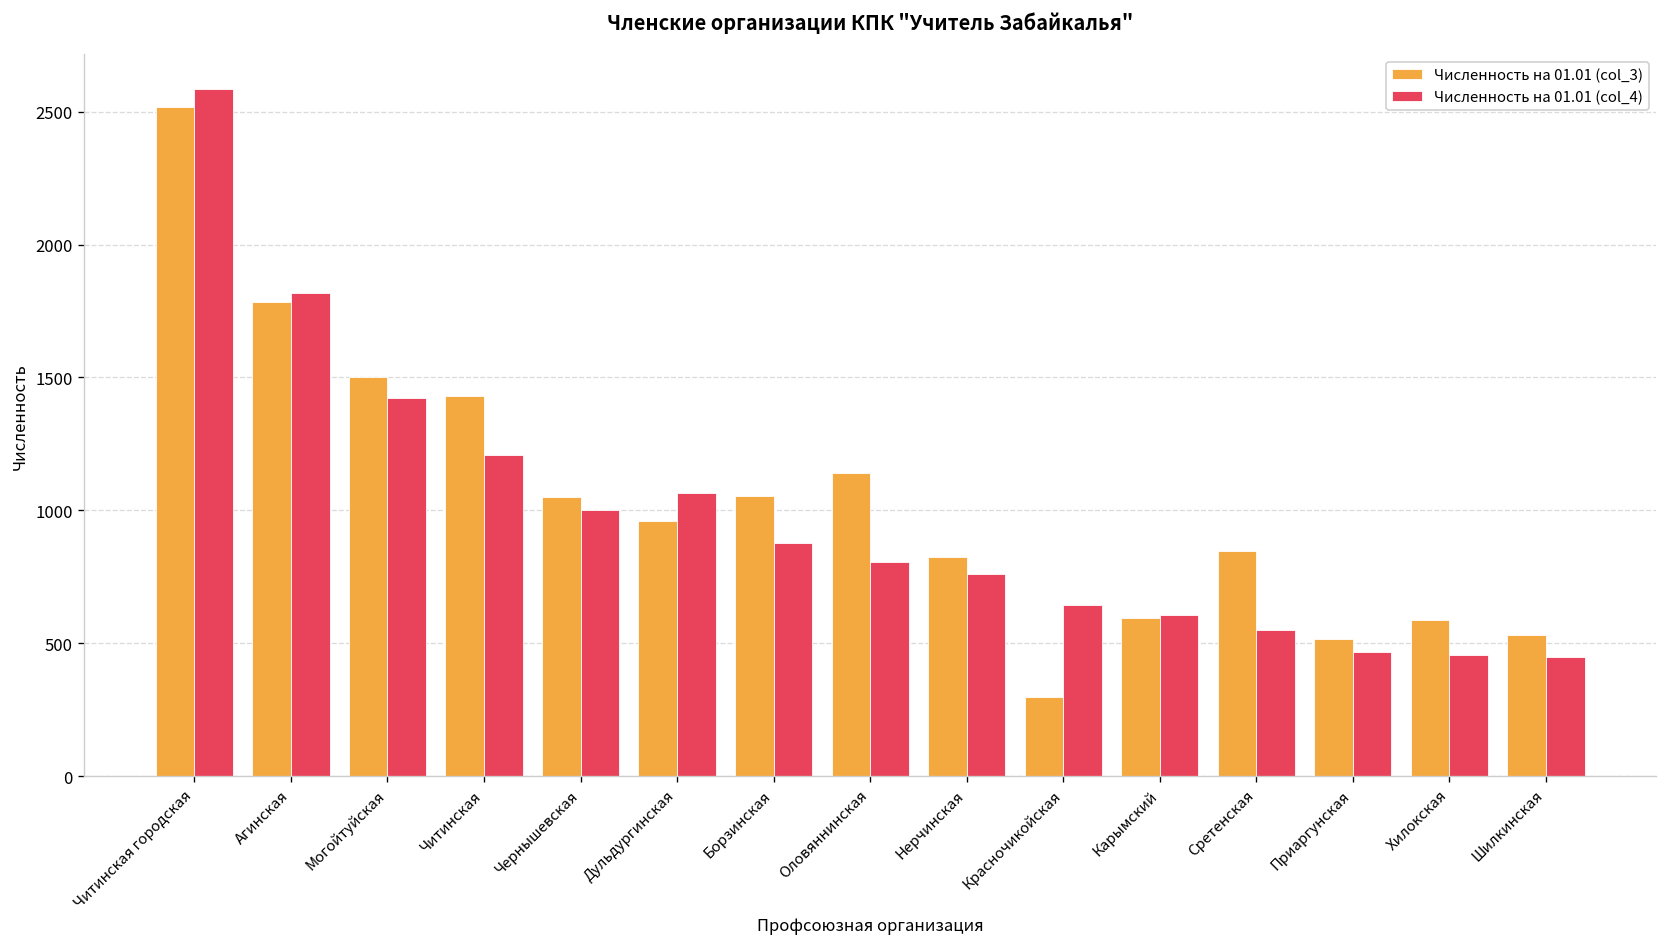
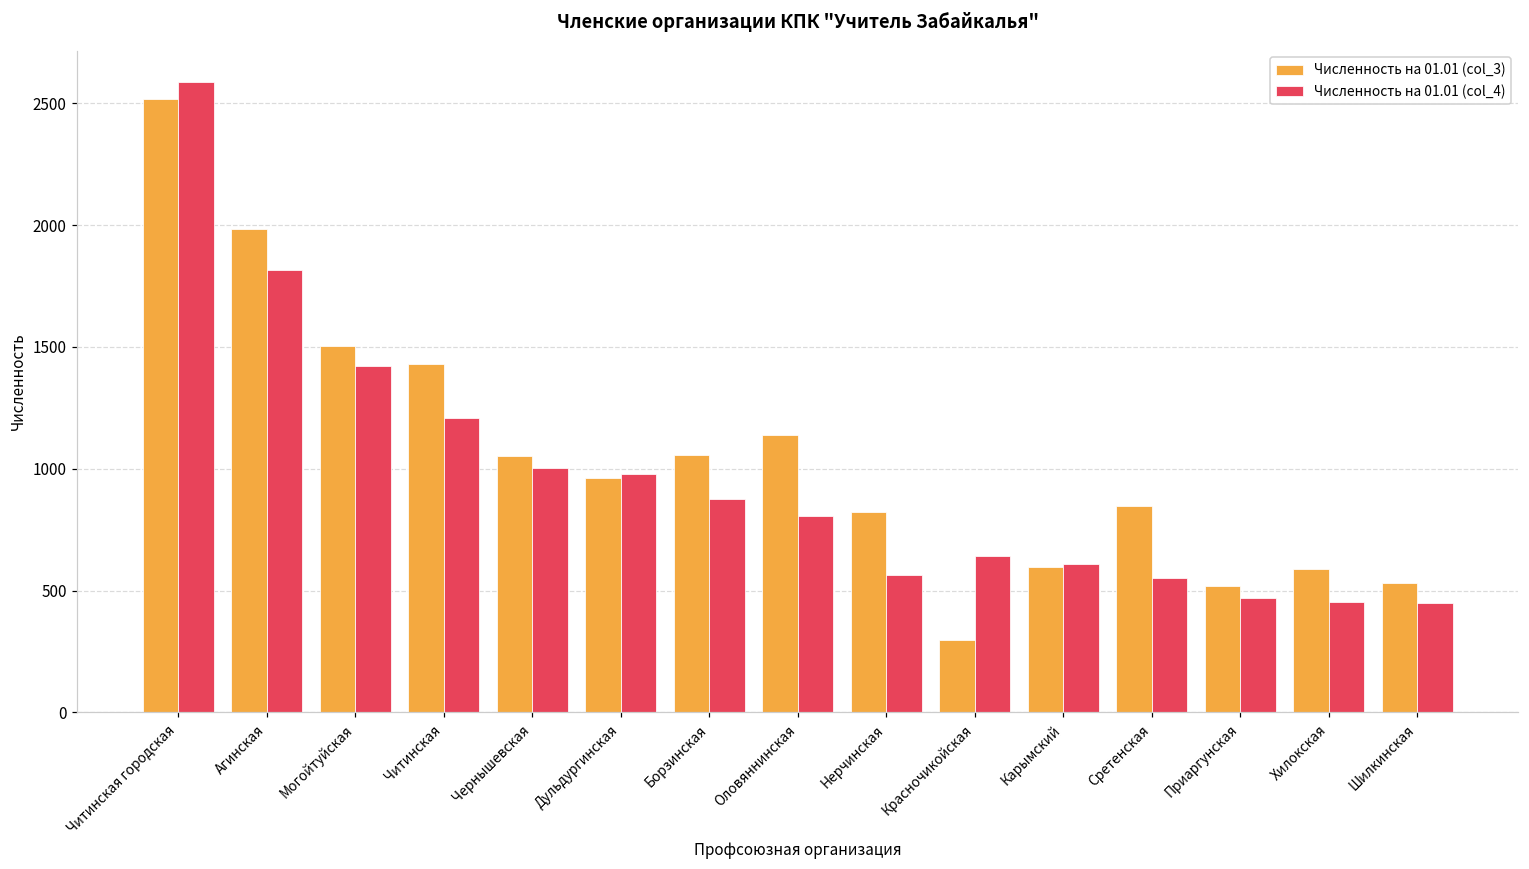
Численность на 01.01 (col_3), Агинская: 1790 -> 1990
Численность на 01.01 (col_4), Дульдургинская: 1070 -> 980
Численность на 01.01 (col_4), Нерчинская: 760 -> 570
